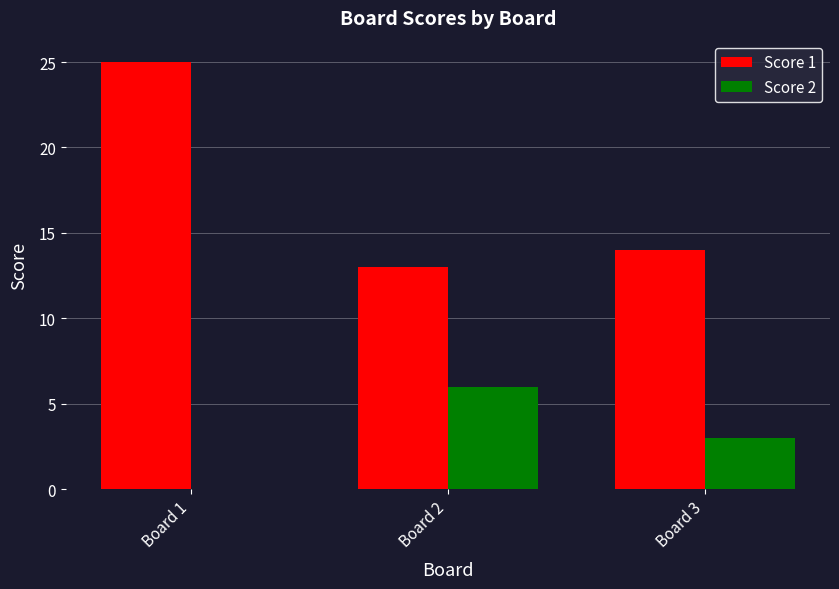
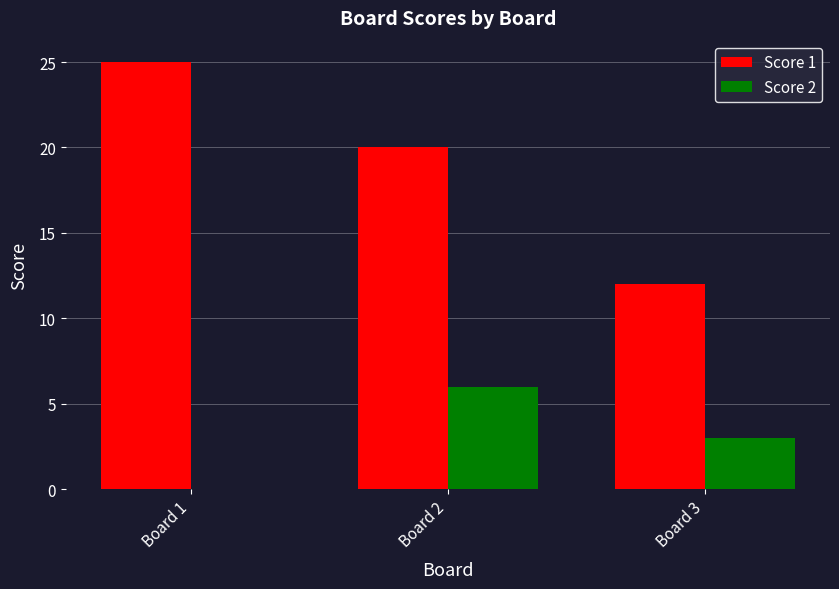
Score 1, Board 2: 13 -> 20
Score 1, Board 3: 14 -> 12
